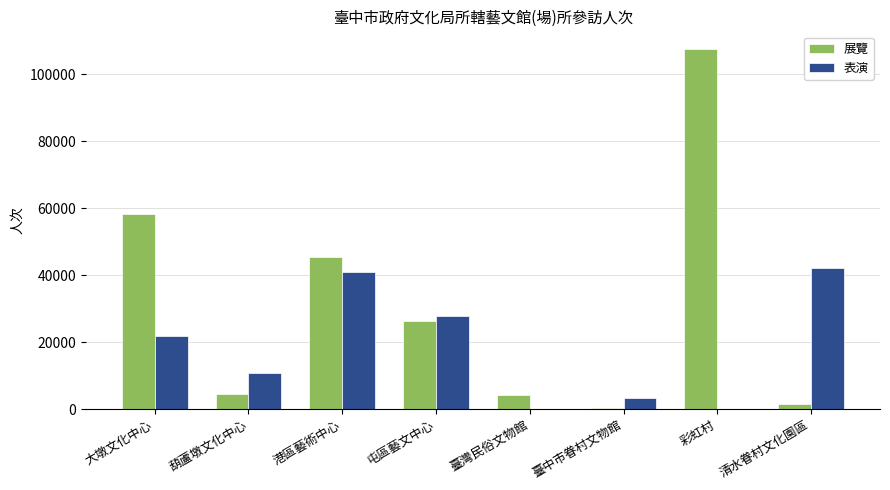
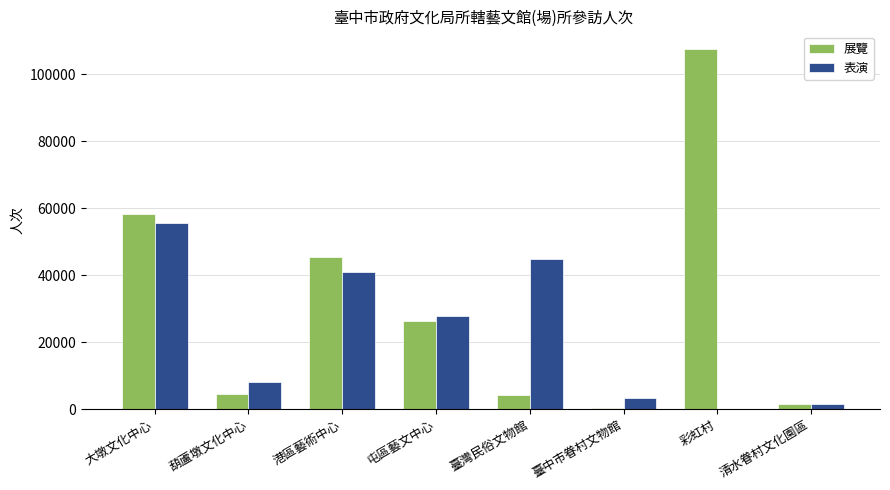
表演, 大墩文化中心: 22000 -> 56000
表演, 葫蘆墩文化中心: 11000 -> 8000
表演, 臺灣民俗文物館: 0 -> 45000
表演, 清水眷村文化園區: 42000 -> 2000
